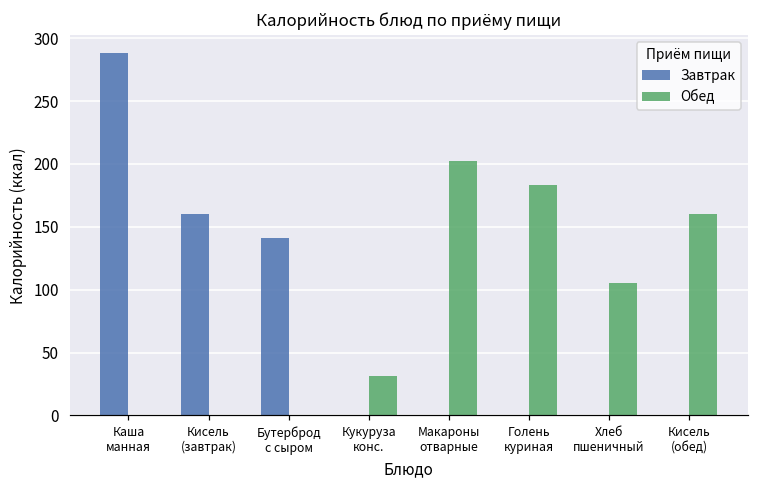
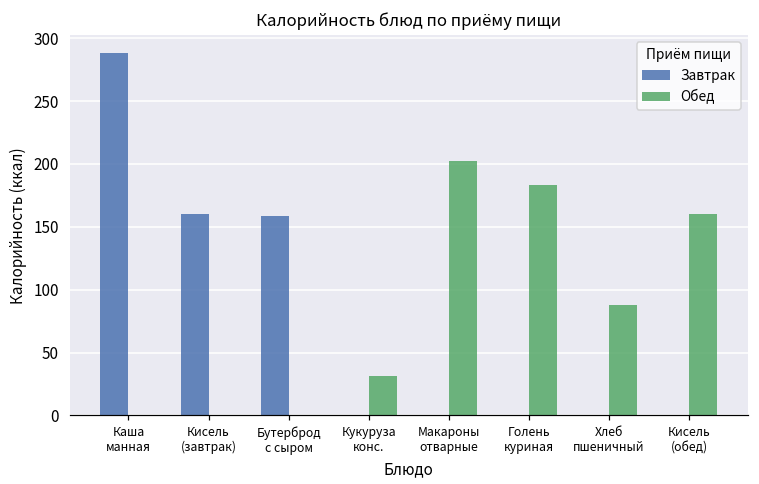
Завтрак, Бутерброд с сыром: 141 -> 159
Обед, Хлеб пшеничный: 105 -> 88
